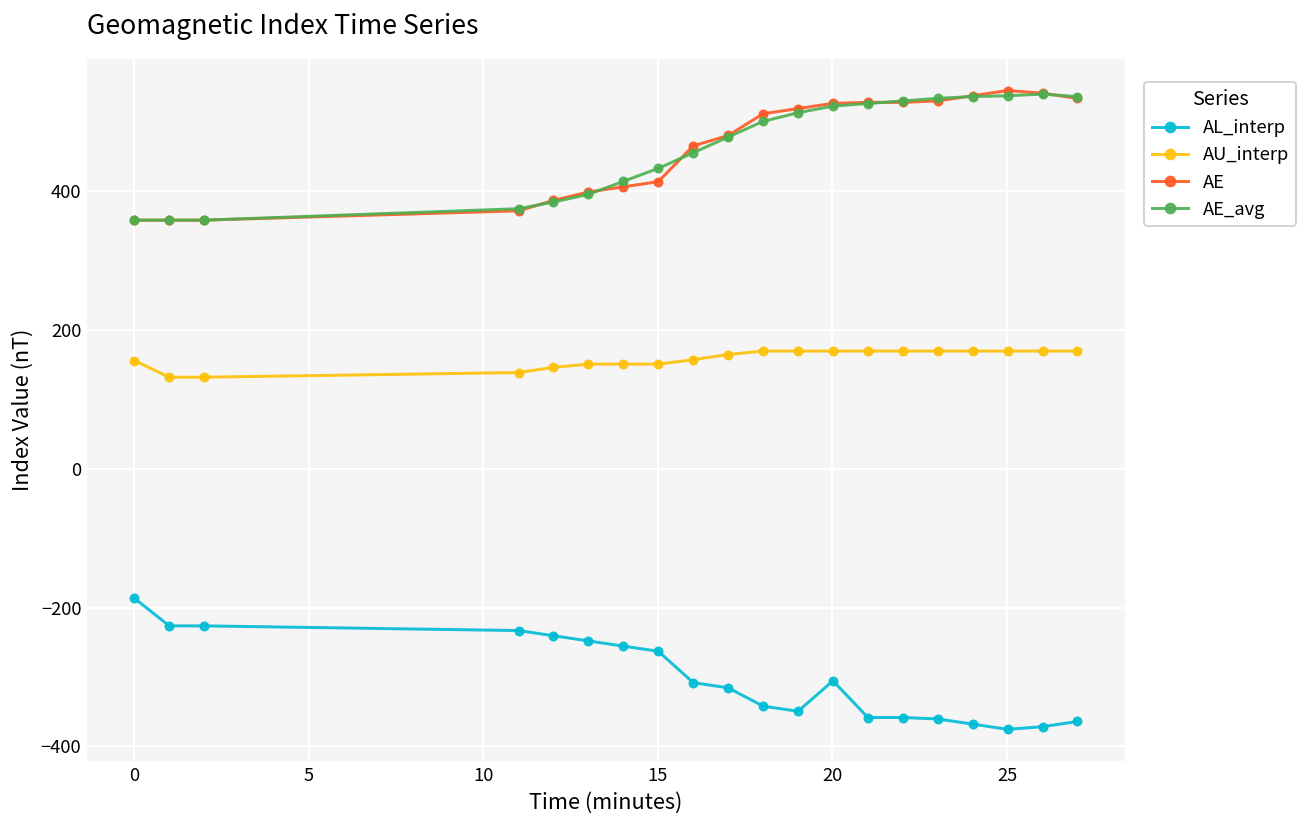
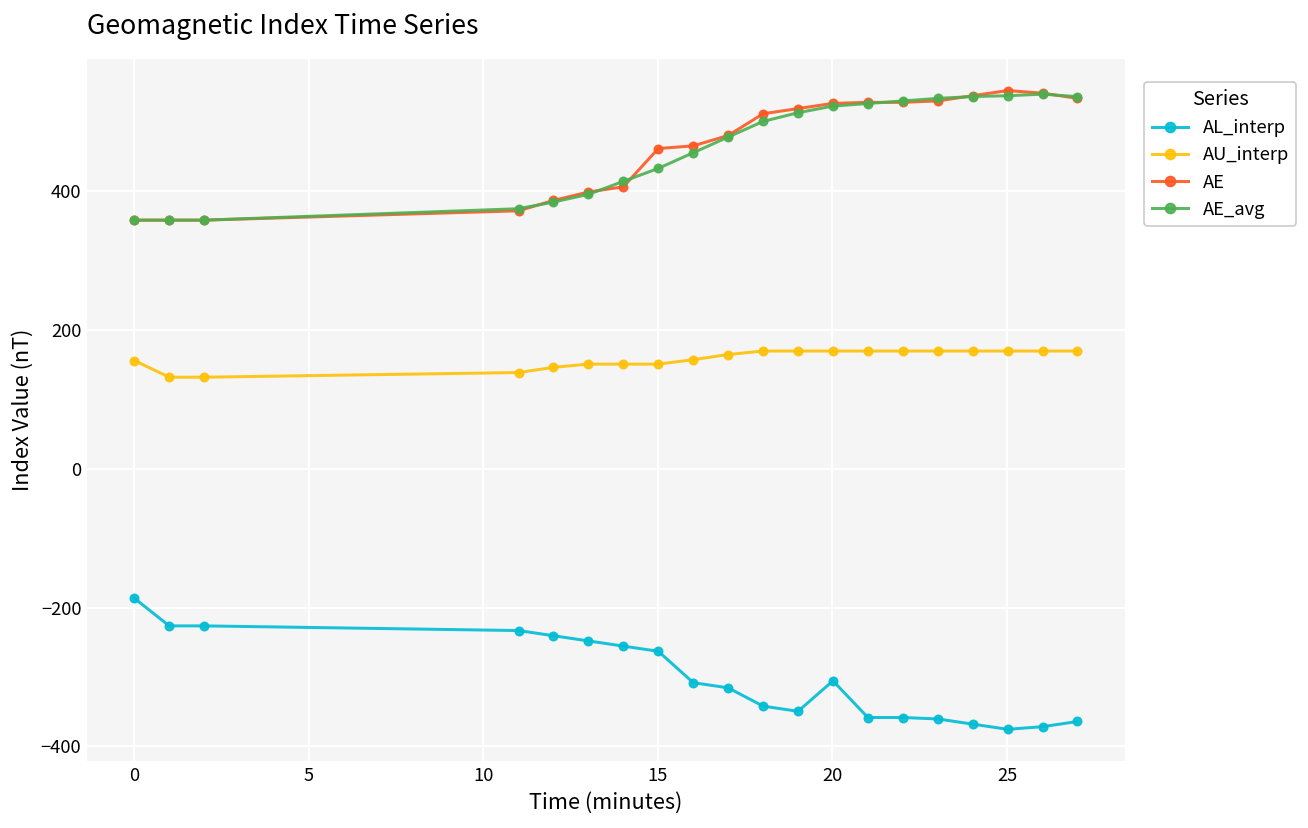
AE, 15: 410 -> 460
